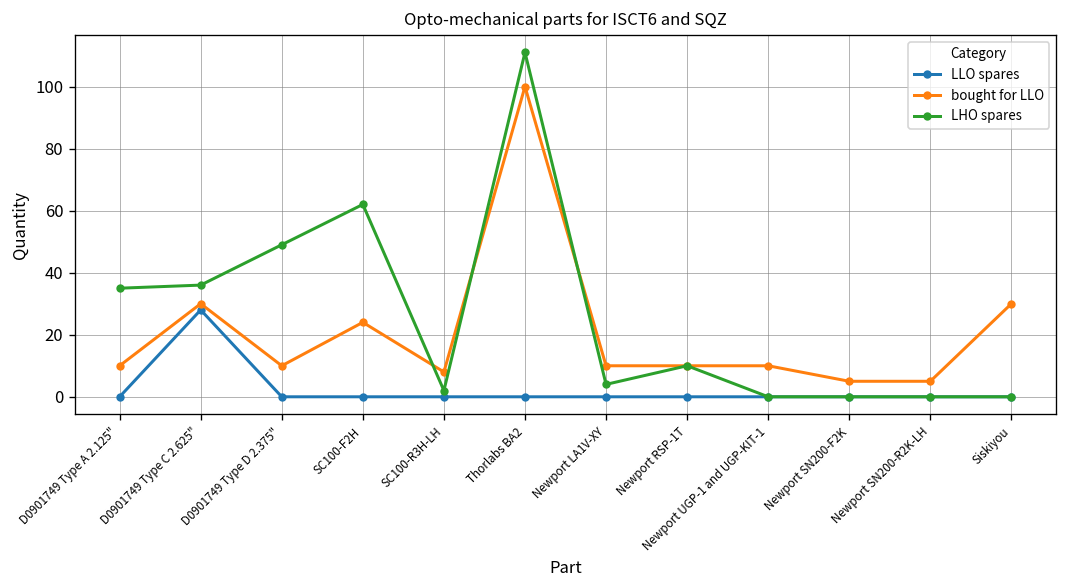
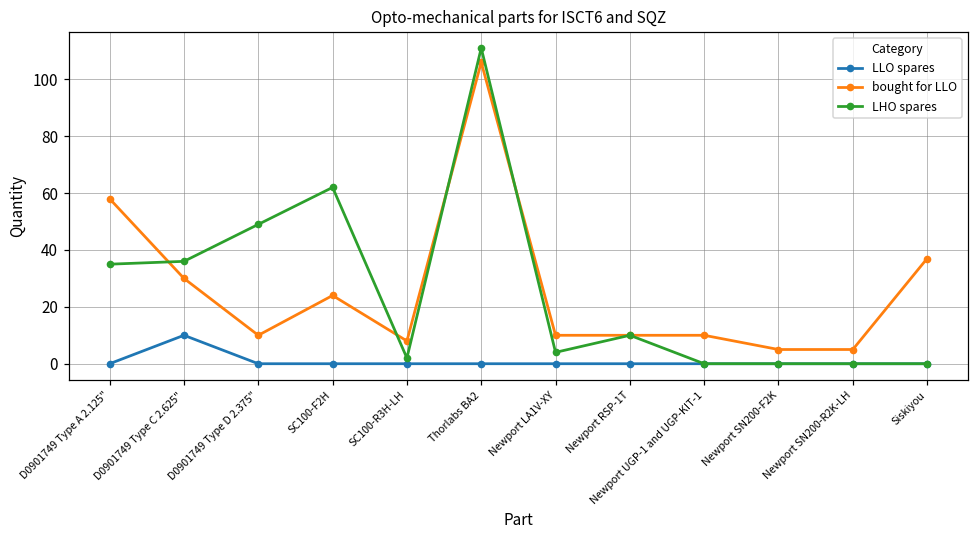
bought for LLO, D0901749 Type A 2.125": 10 -> 58
LLO spares, D0901749 Type C 2.625": 28 -> 10
bought for LLO, Thorlabs BA2: 100 -> 106
bought for LLO, Siskiyou: 30 -> 37
